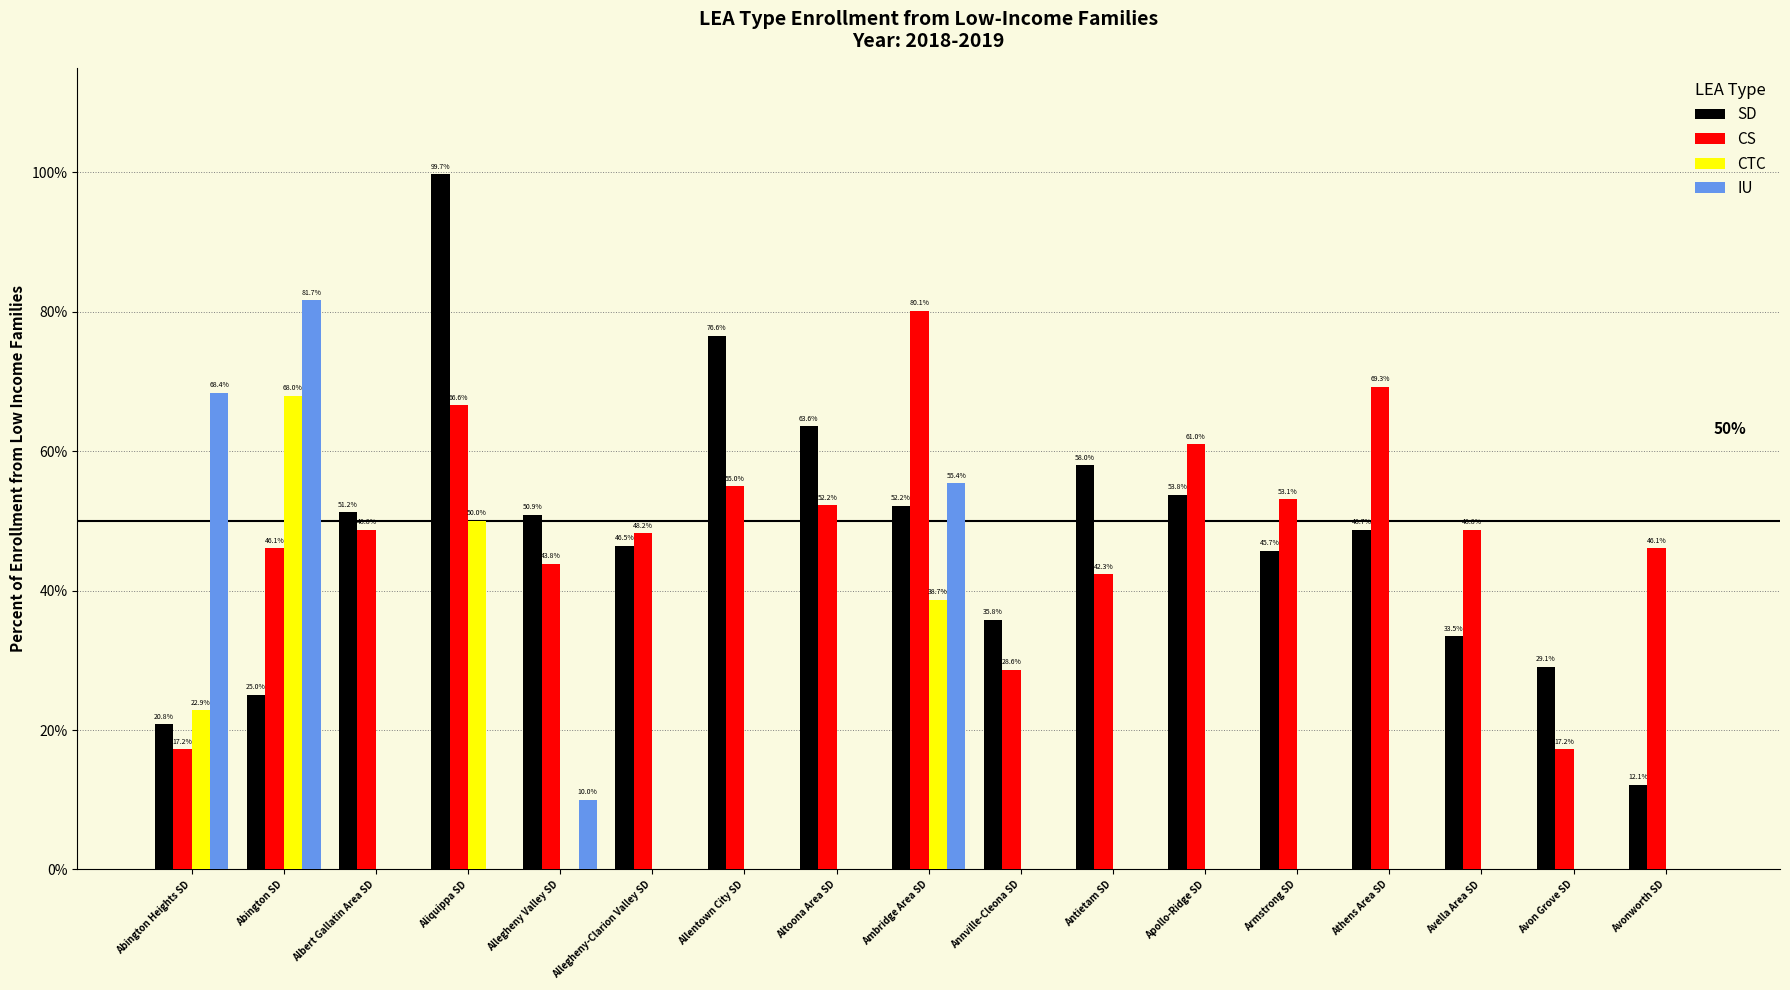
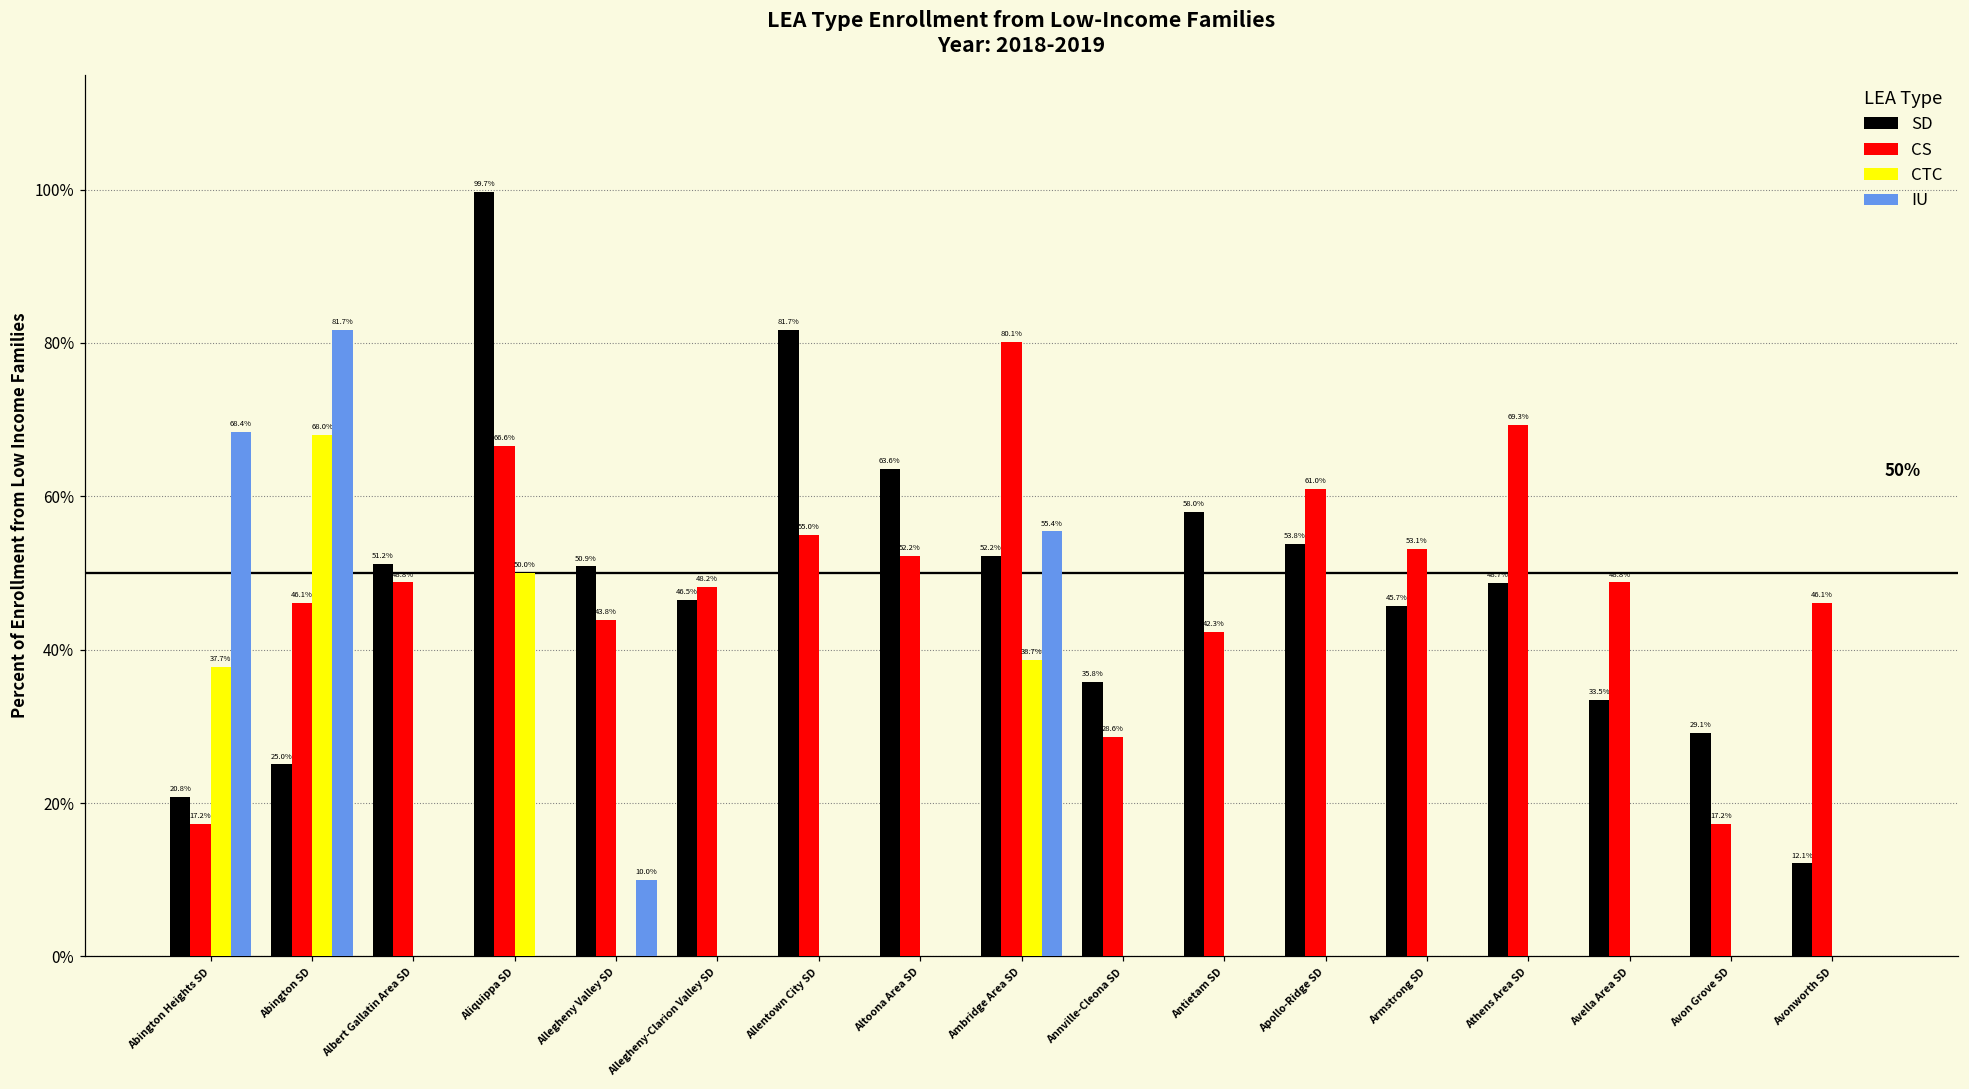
CTC, Abington Heights SD: 22.9% -> 37.7%
SD, Allentown City SD: 76.6% -> 81.7%
